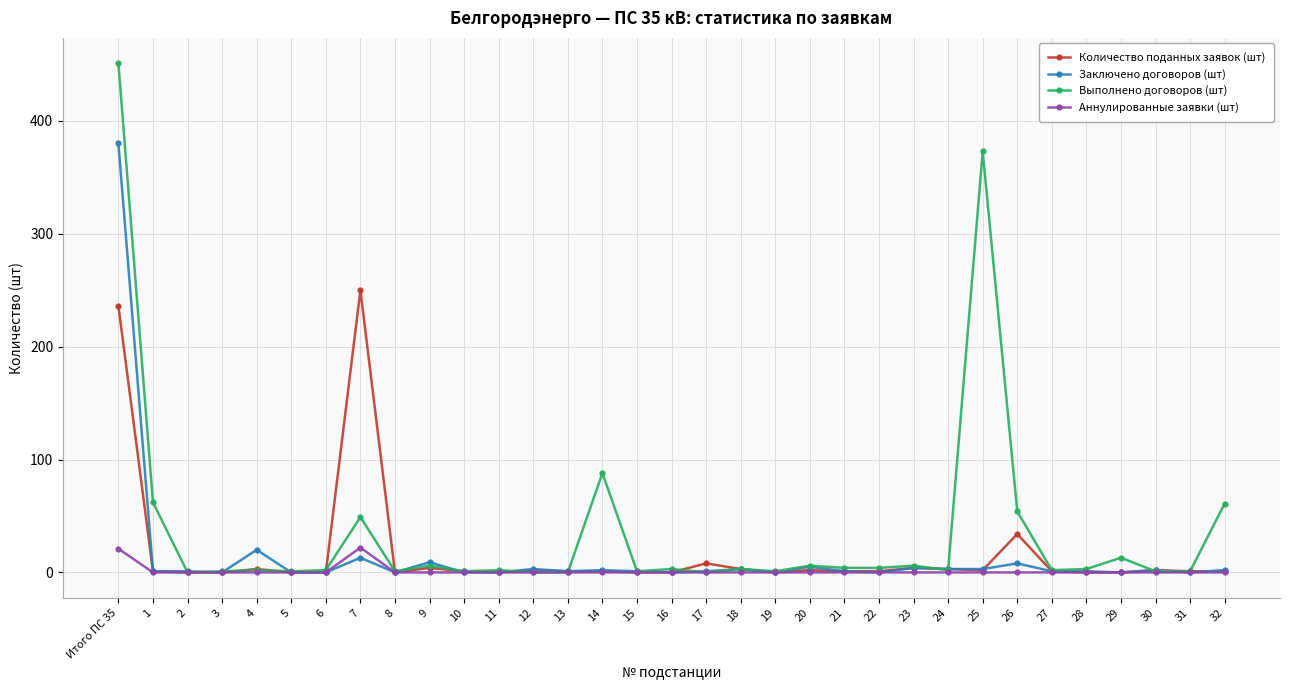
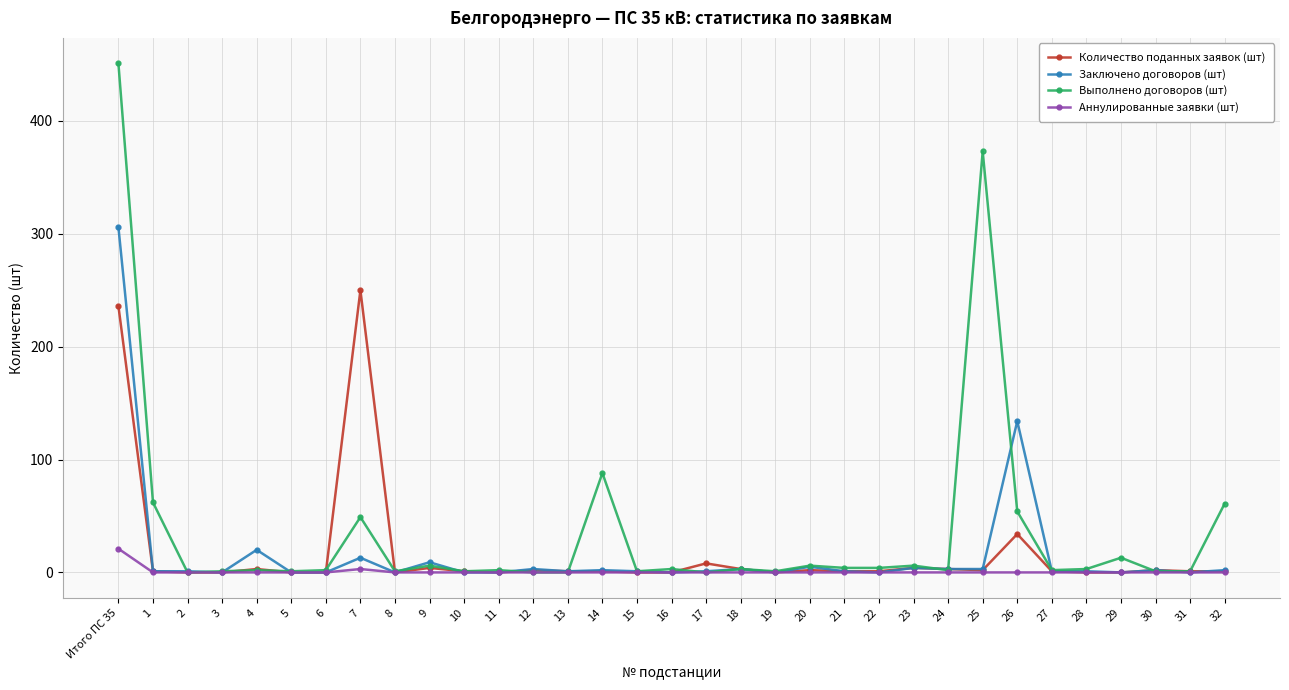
Заключено договоров (шт), Итого ПС 35: 380 -> 306
Аннулированные заявки (шт), 7: 22 -> 3
Заключено договоров (шт), 26: 8 -> 134
